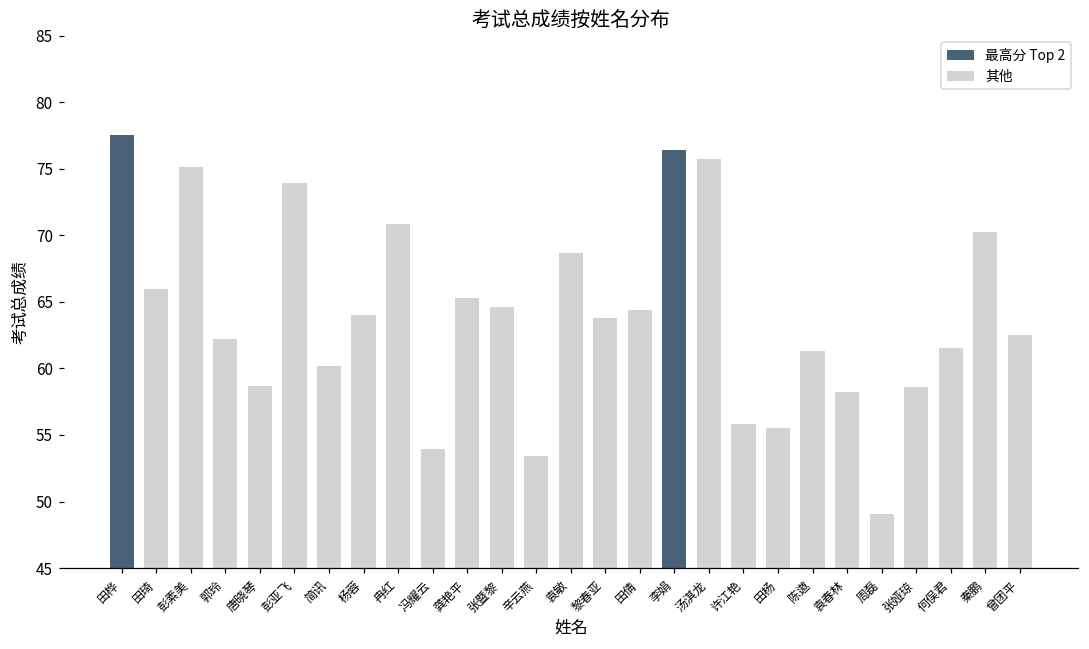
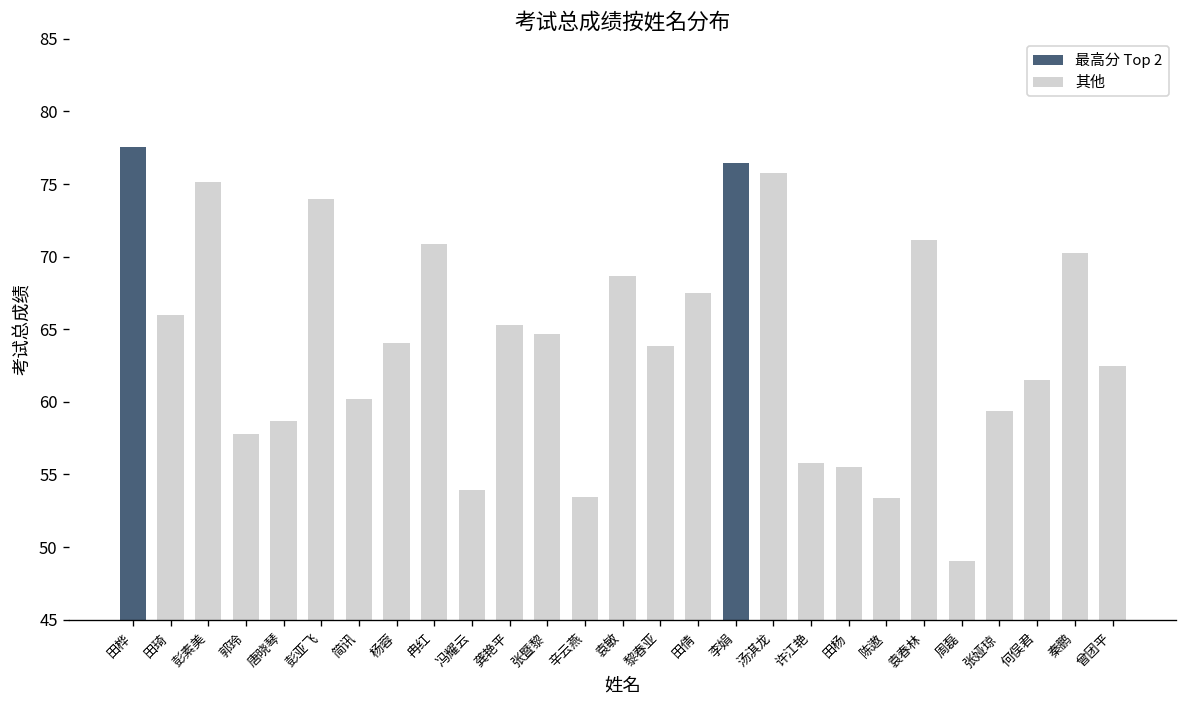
郭玲: 62.2 -> 57.8
田倩: 64.4 -> 67.5
陈遨: 61.3 -> 53.4
袁春林: 58.2 -> 71.2
张娅琼: 58.6 -> 59.4
